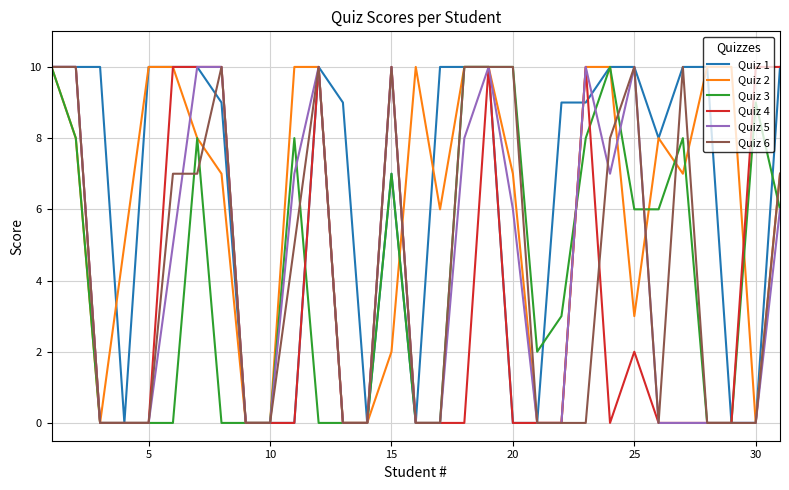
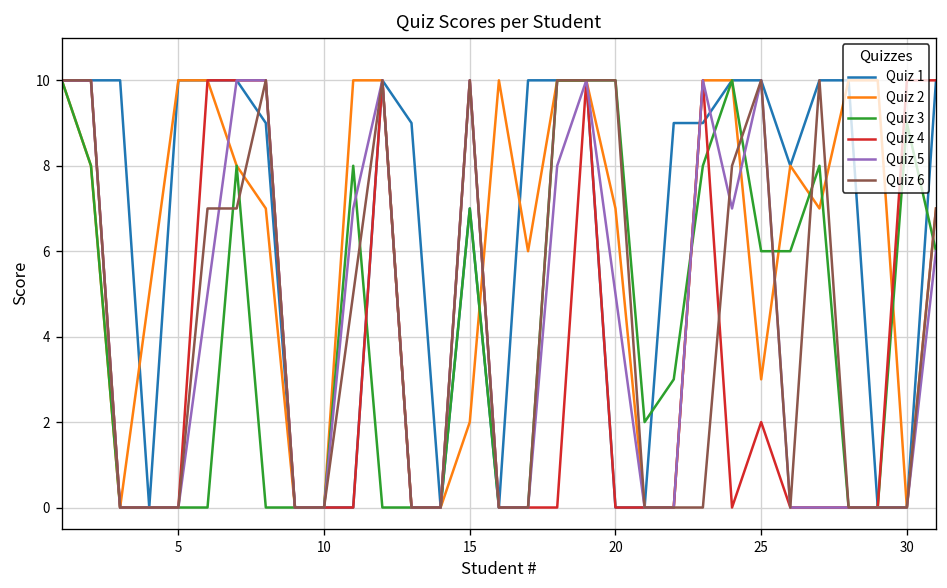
Quiz 5, 20: 6 -> 5
